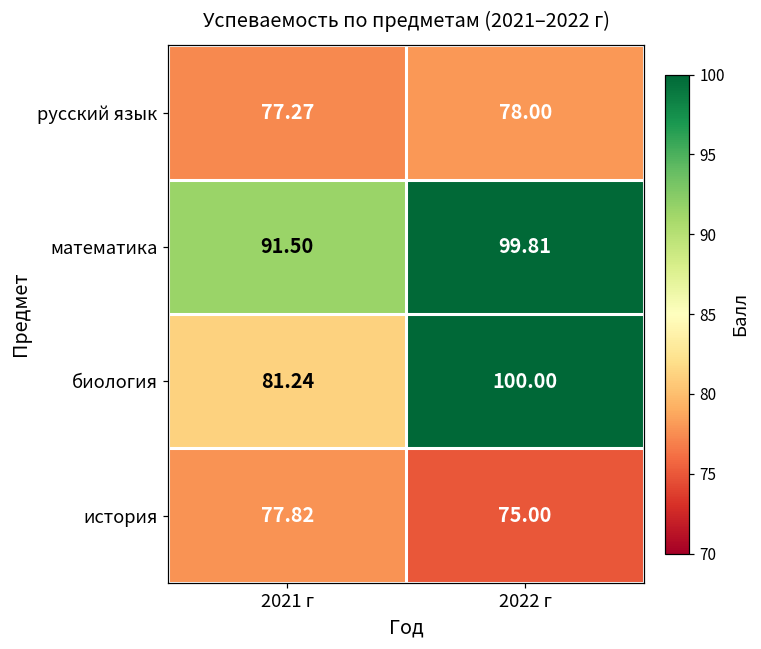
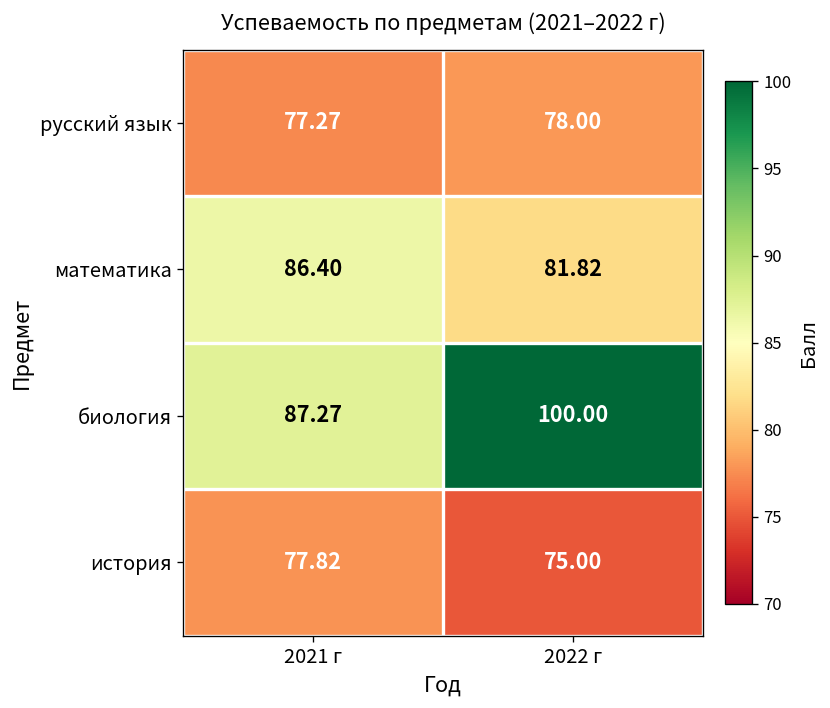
математика, 2021 г: 91.50 -> 86.40
математика, 2022 г: 99.81 -> 81.82
биология, 2021 г: 81.24 -> 87.27
